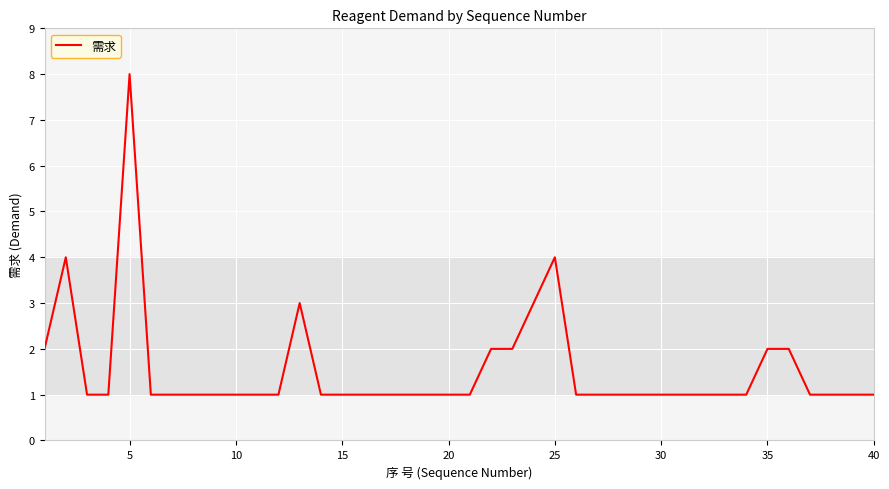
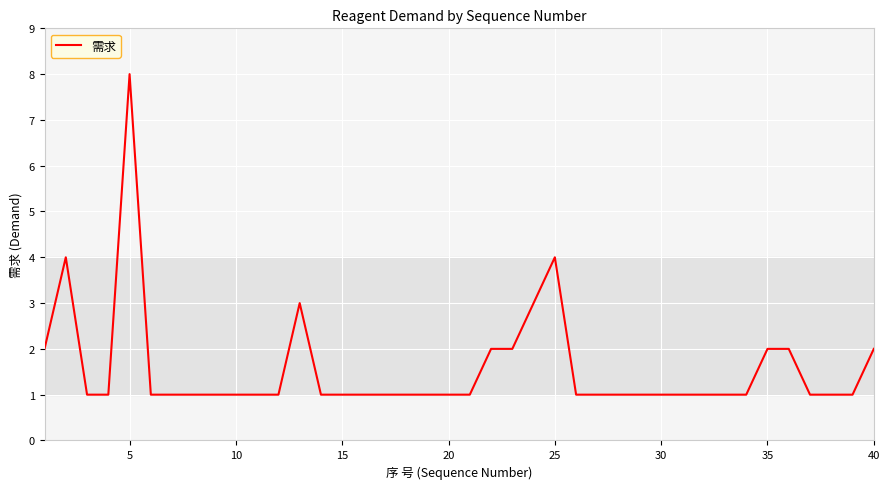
40: 1 -> 2
